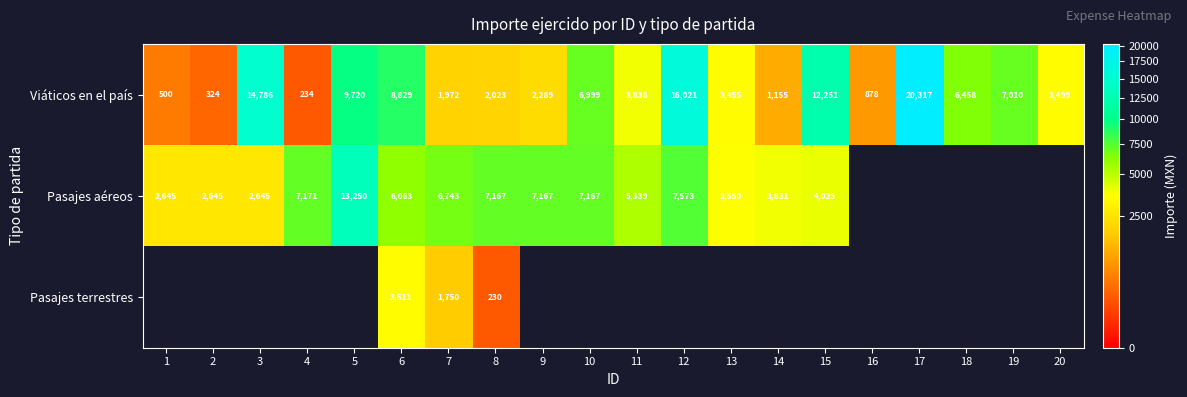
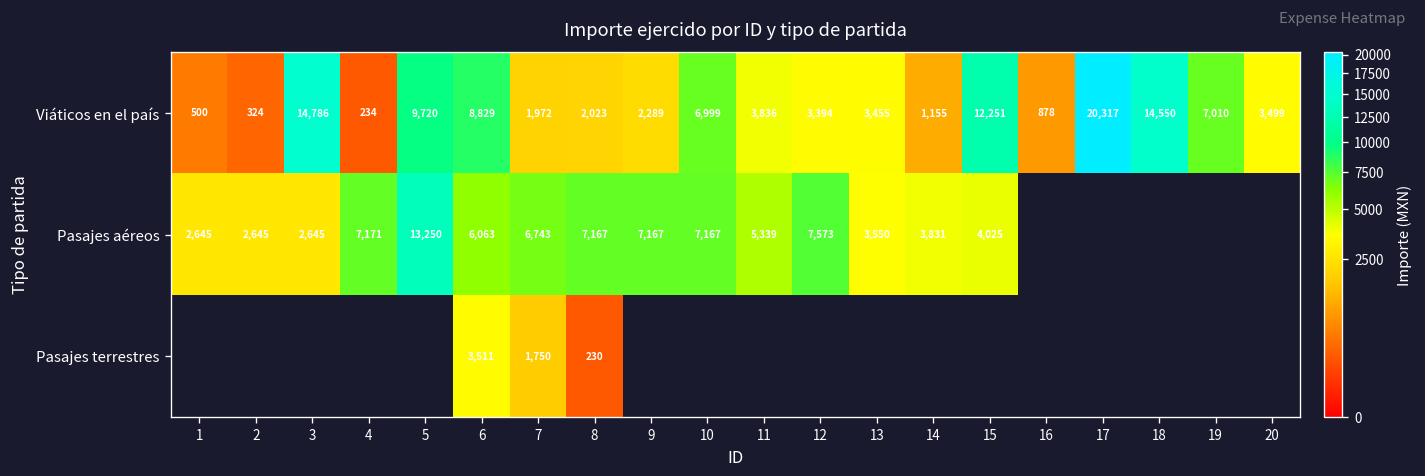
Viáticos en el país, 12: 16,021 -> 3,394
Viáticos en el país, 18: 6,458 -> 14,550
